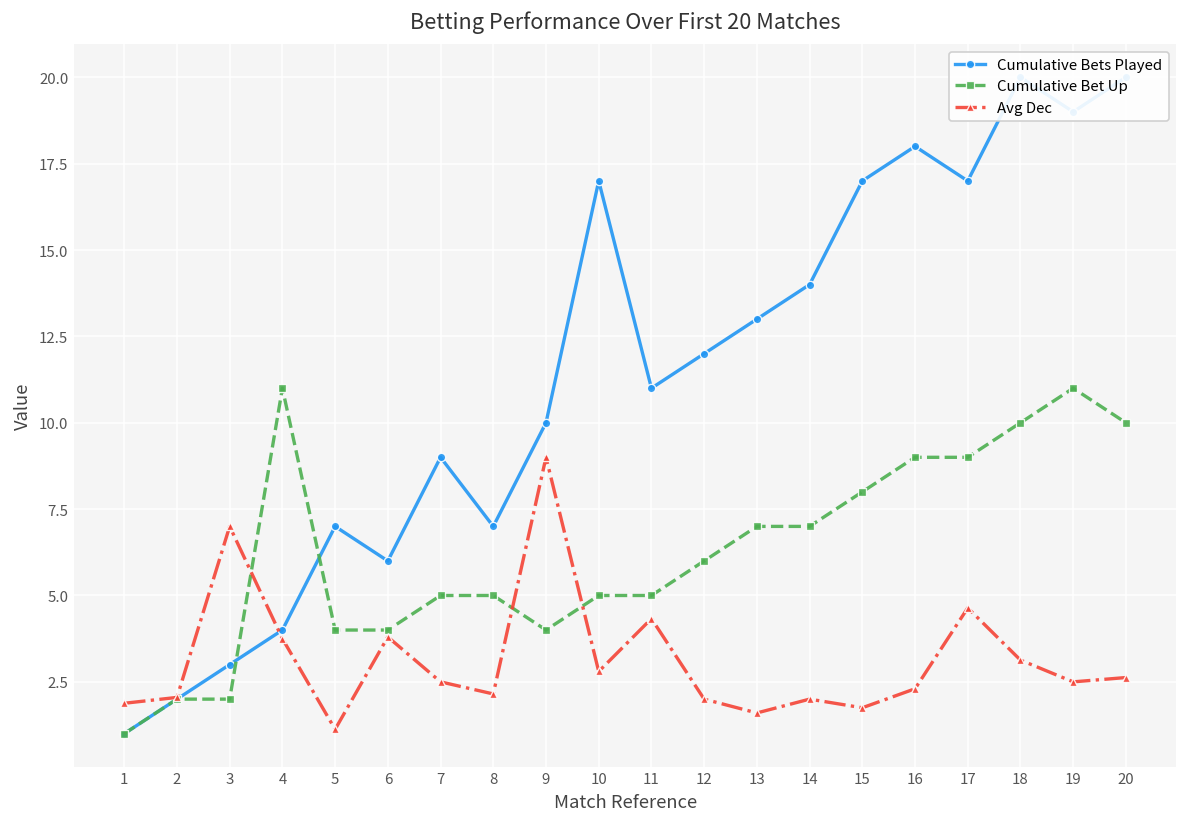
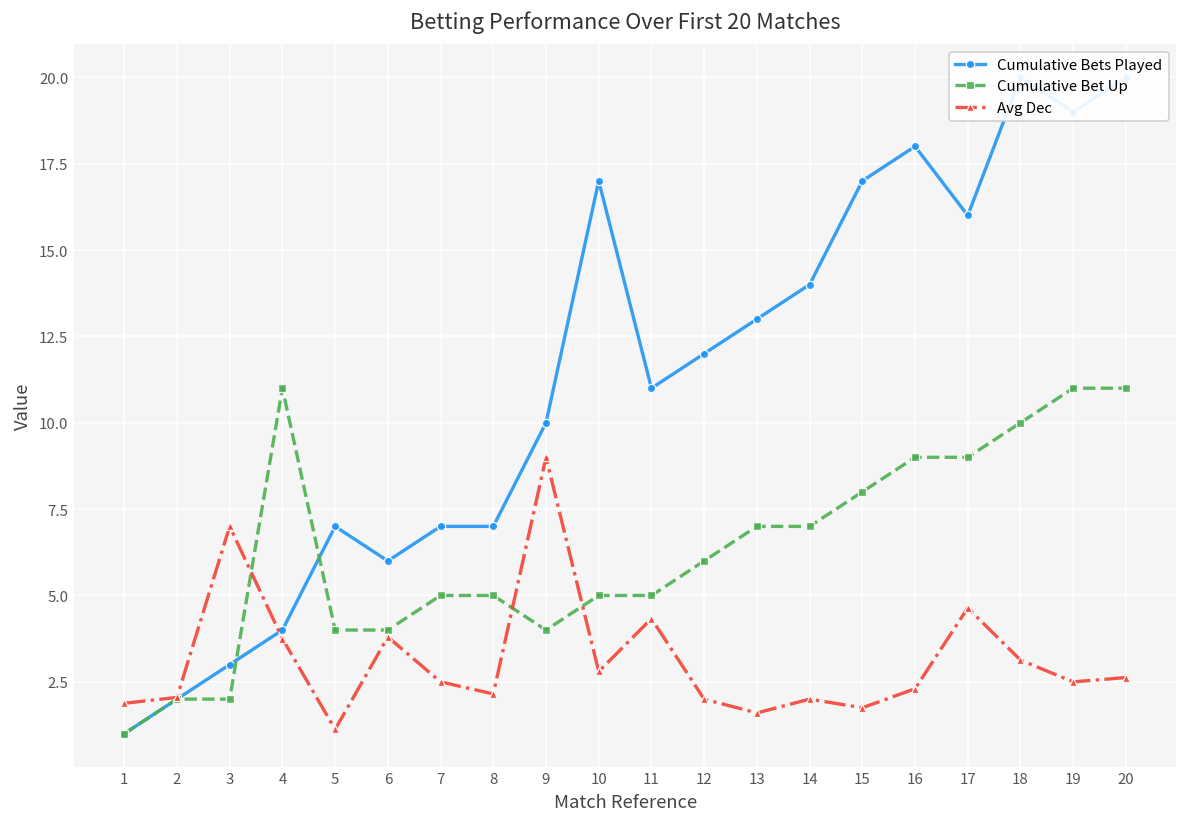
Cumulative Bets Played, 7: 9 -> 7
Cumulative Bets Played, 17: 17 -> 16
Cumulative Bet Up, 20: 10 -> 11
